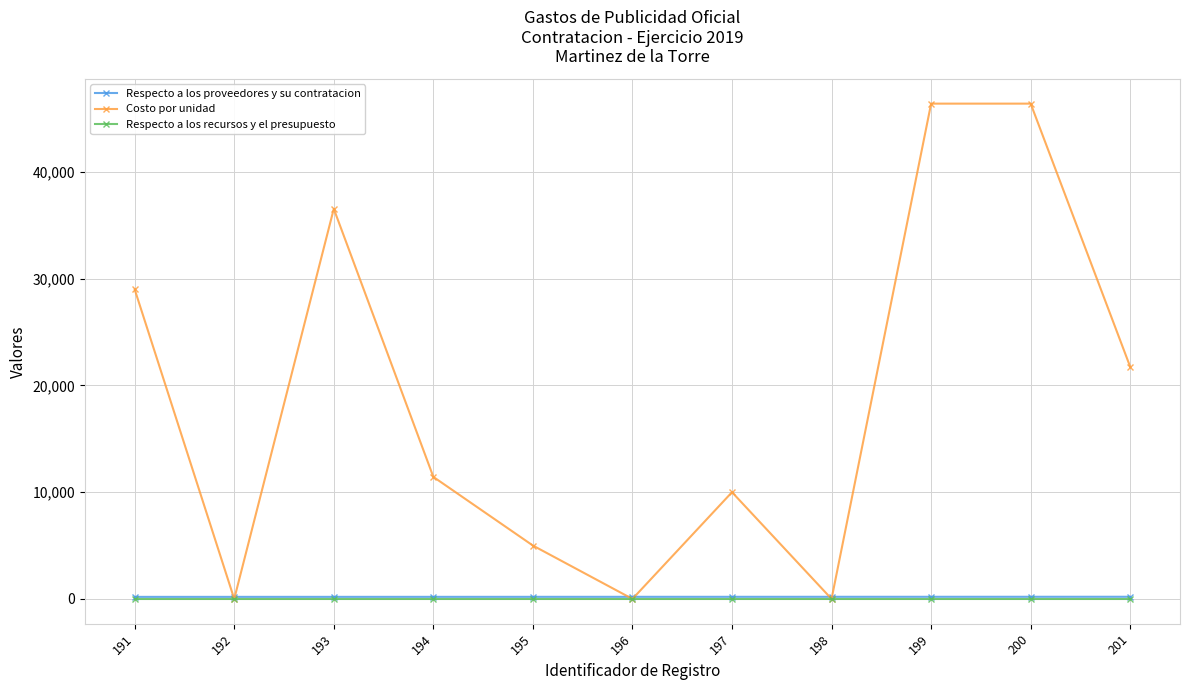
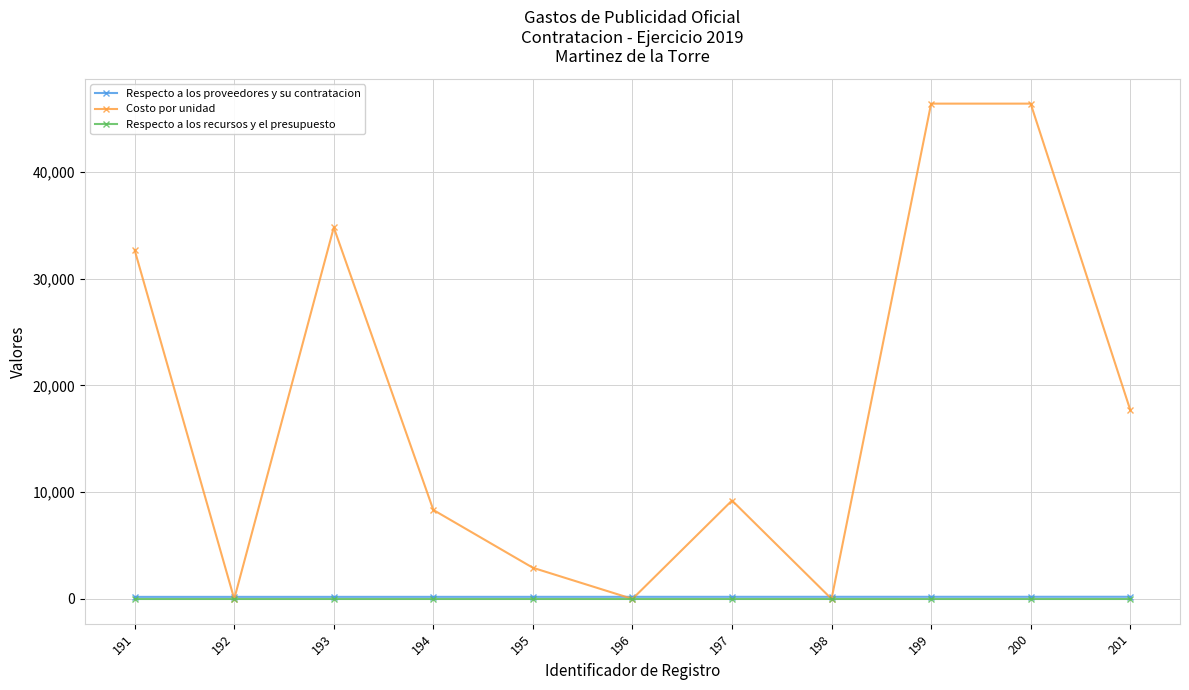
Costo por unidad, 191: 29,000 -> 32,700
Costo por unidad, 193: 36,500 -> 34,800
Costo por unidad, 194: 11,400 -> 8,300
Costo por unidad, 195: 5,000 -> 2,900
Costo por unidad, 197: 10,000 -> 9,200
Costo por unidad, 201: 21,700 -> 17,700
